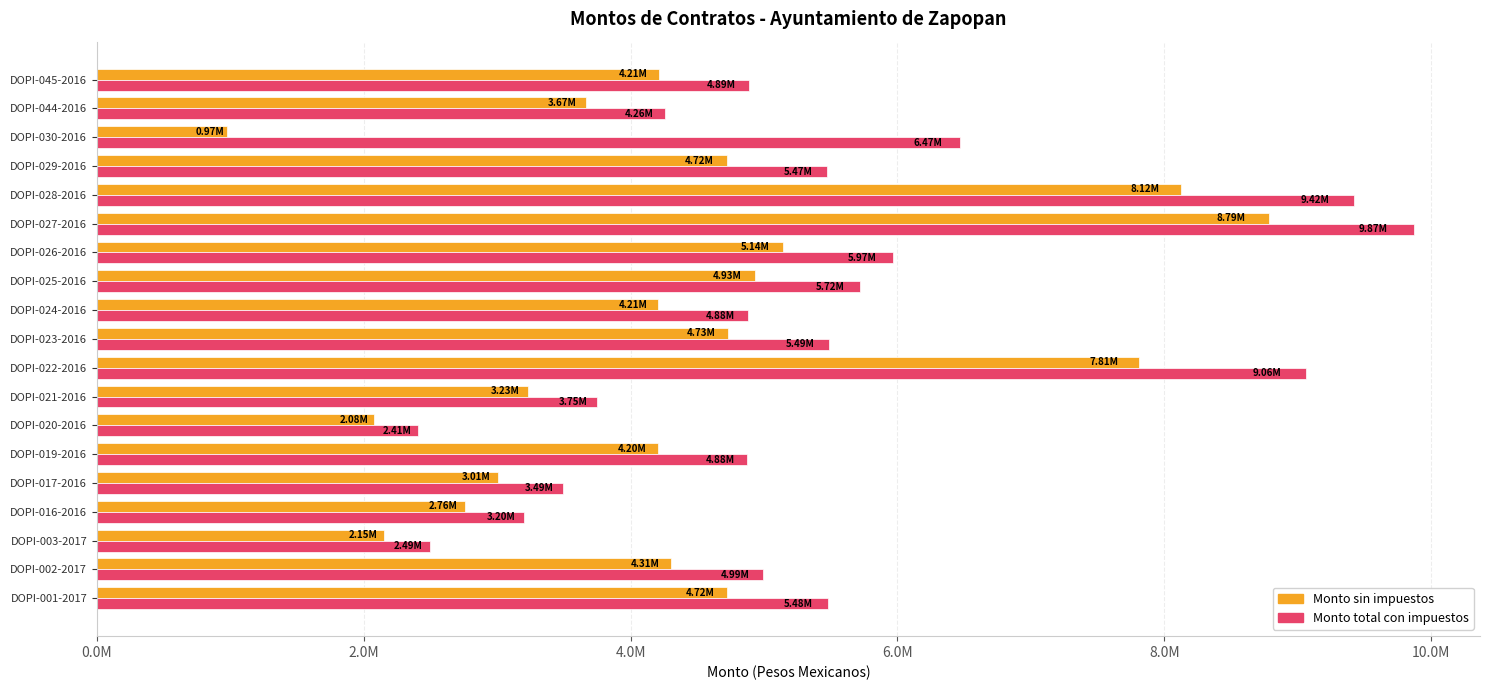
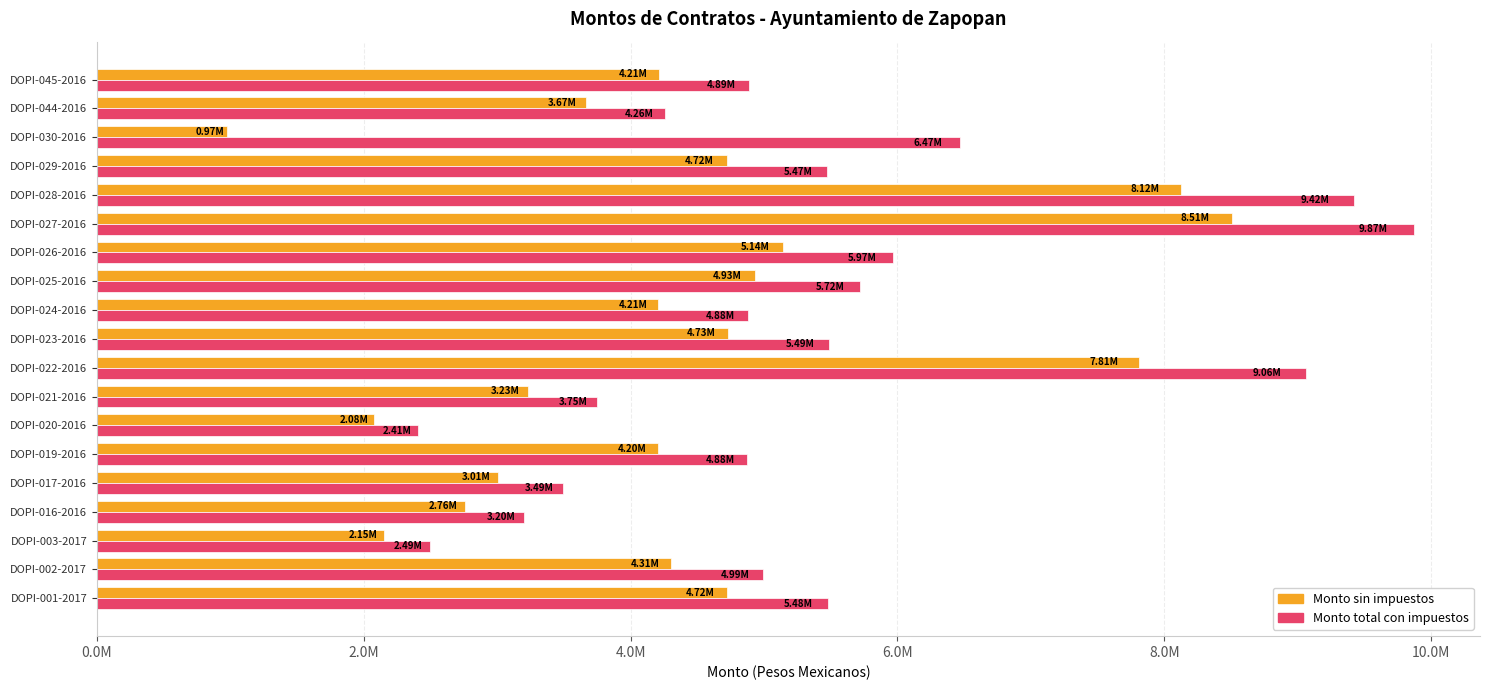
Monto sin impuestos, DOPI-027-2016: 8.79M -> 8.51M
